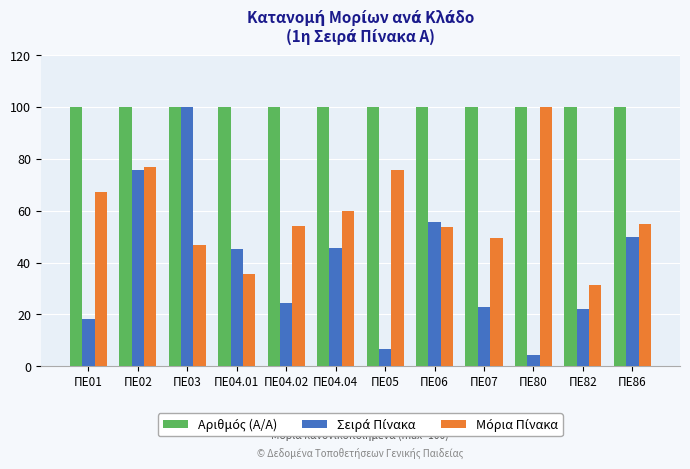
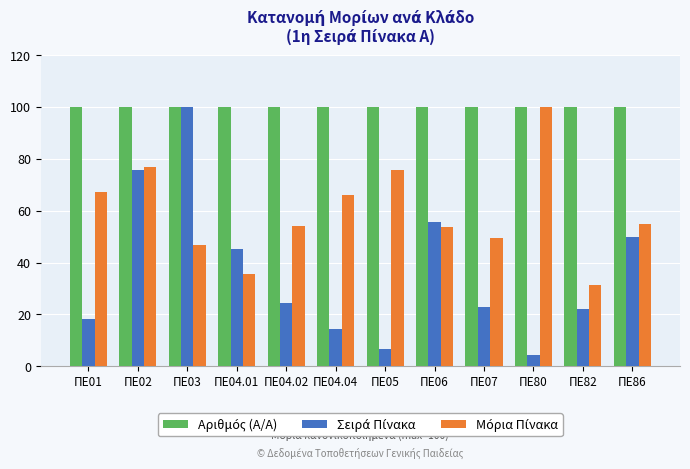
Σειρά Πίνακα, ΠΕ04.04: 46 -> 15
Μόρια Πίνακα, ΠΕ04.04: 60 -> 66
